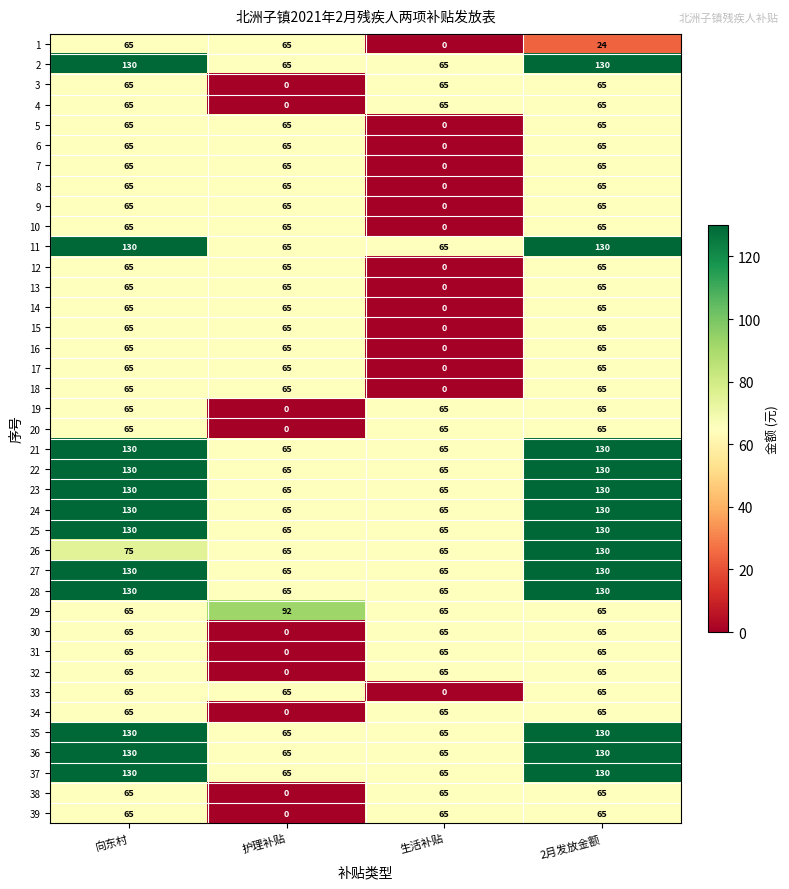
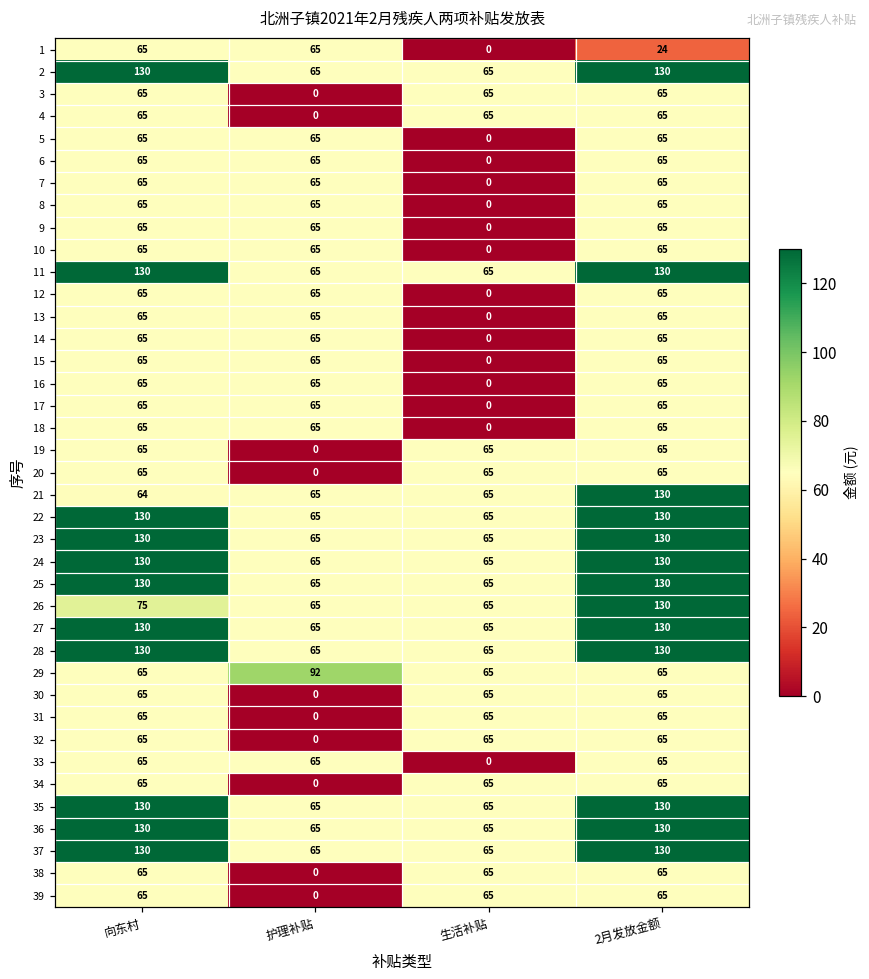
21, 向东村: 130 -> 64
